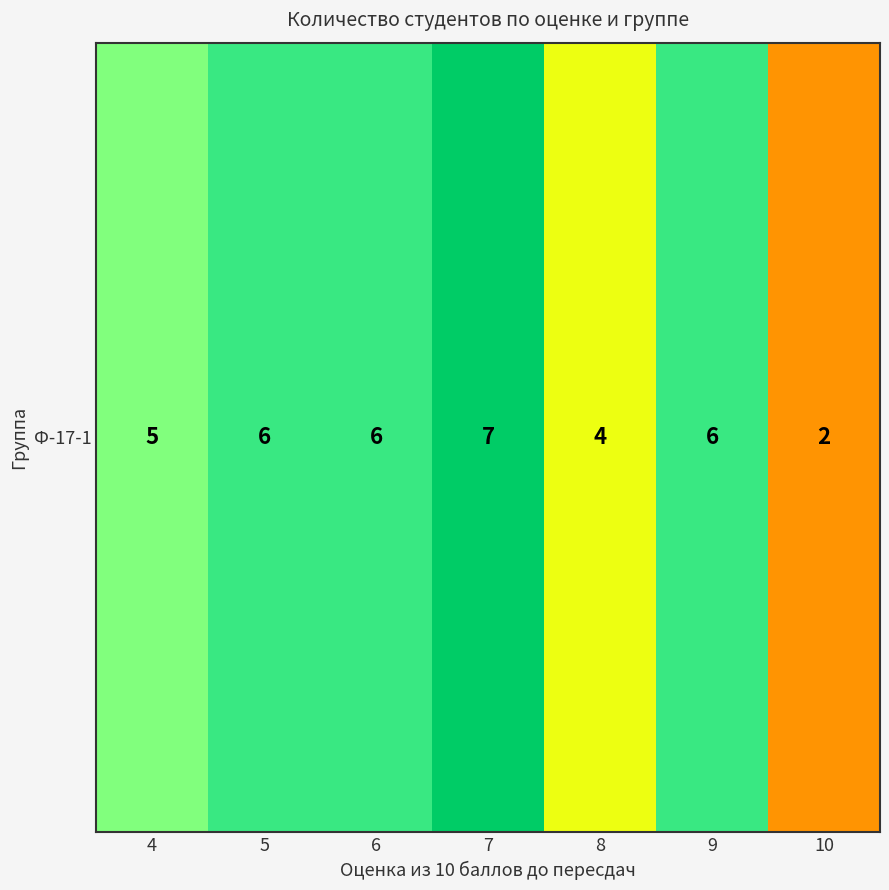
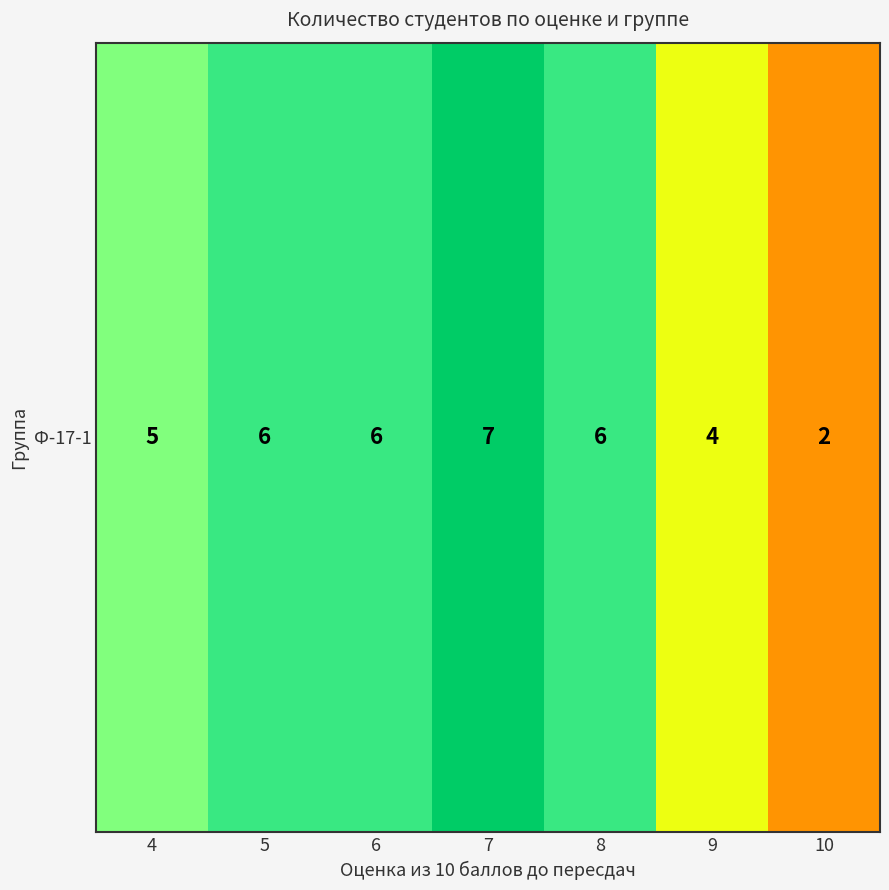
Ф-17-1, 8: 4 -> 6
Ф-17-1, 9: 6 -> 4
